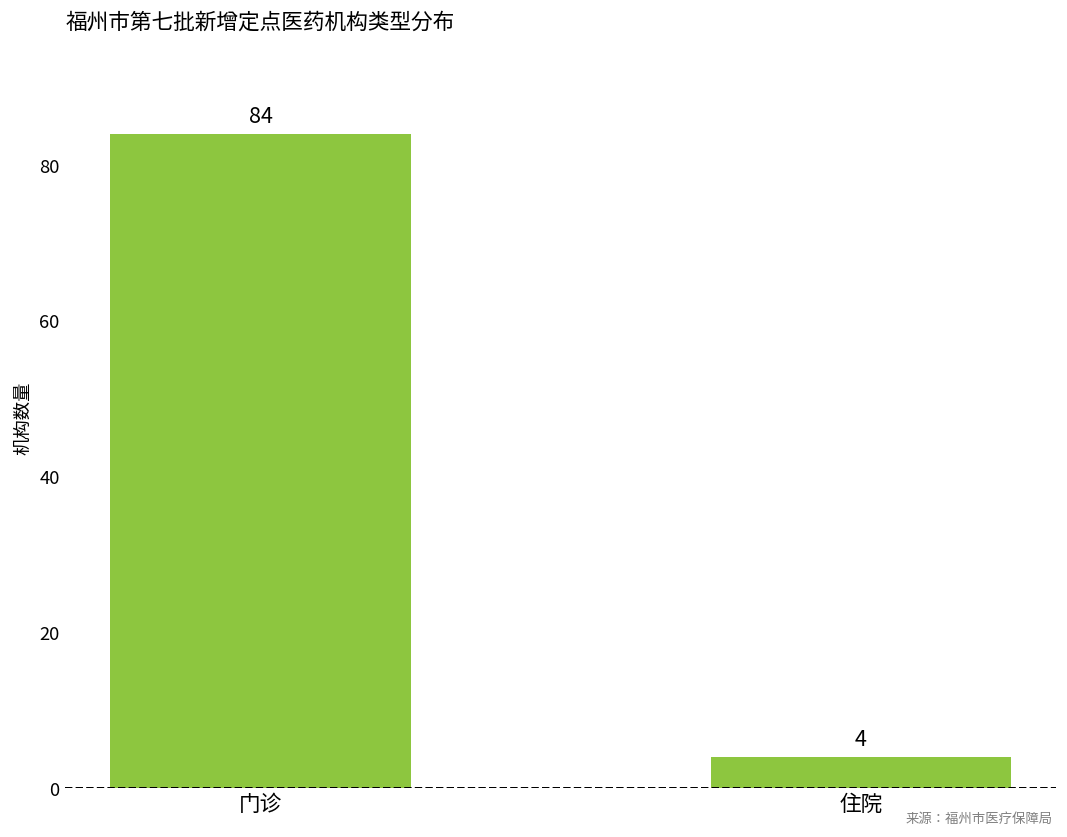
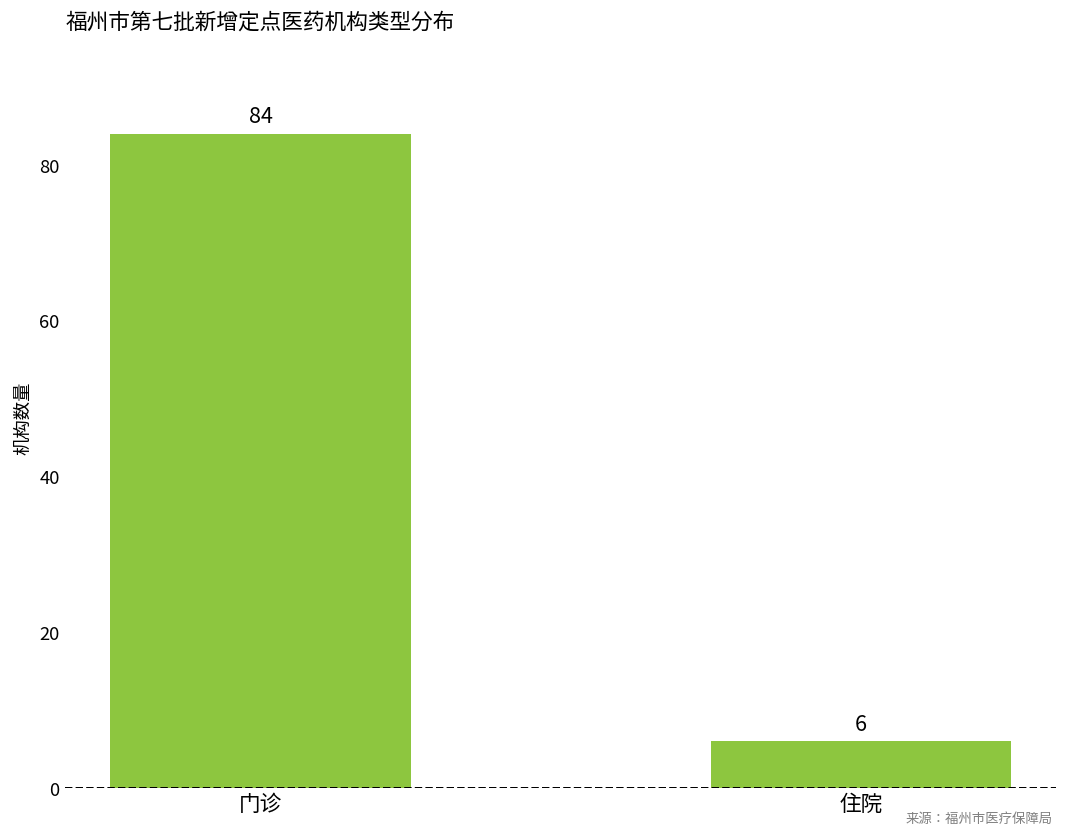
住院: 4 -> 6
